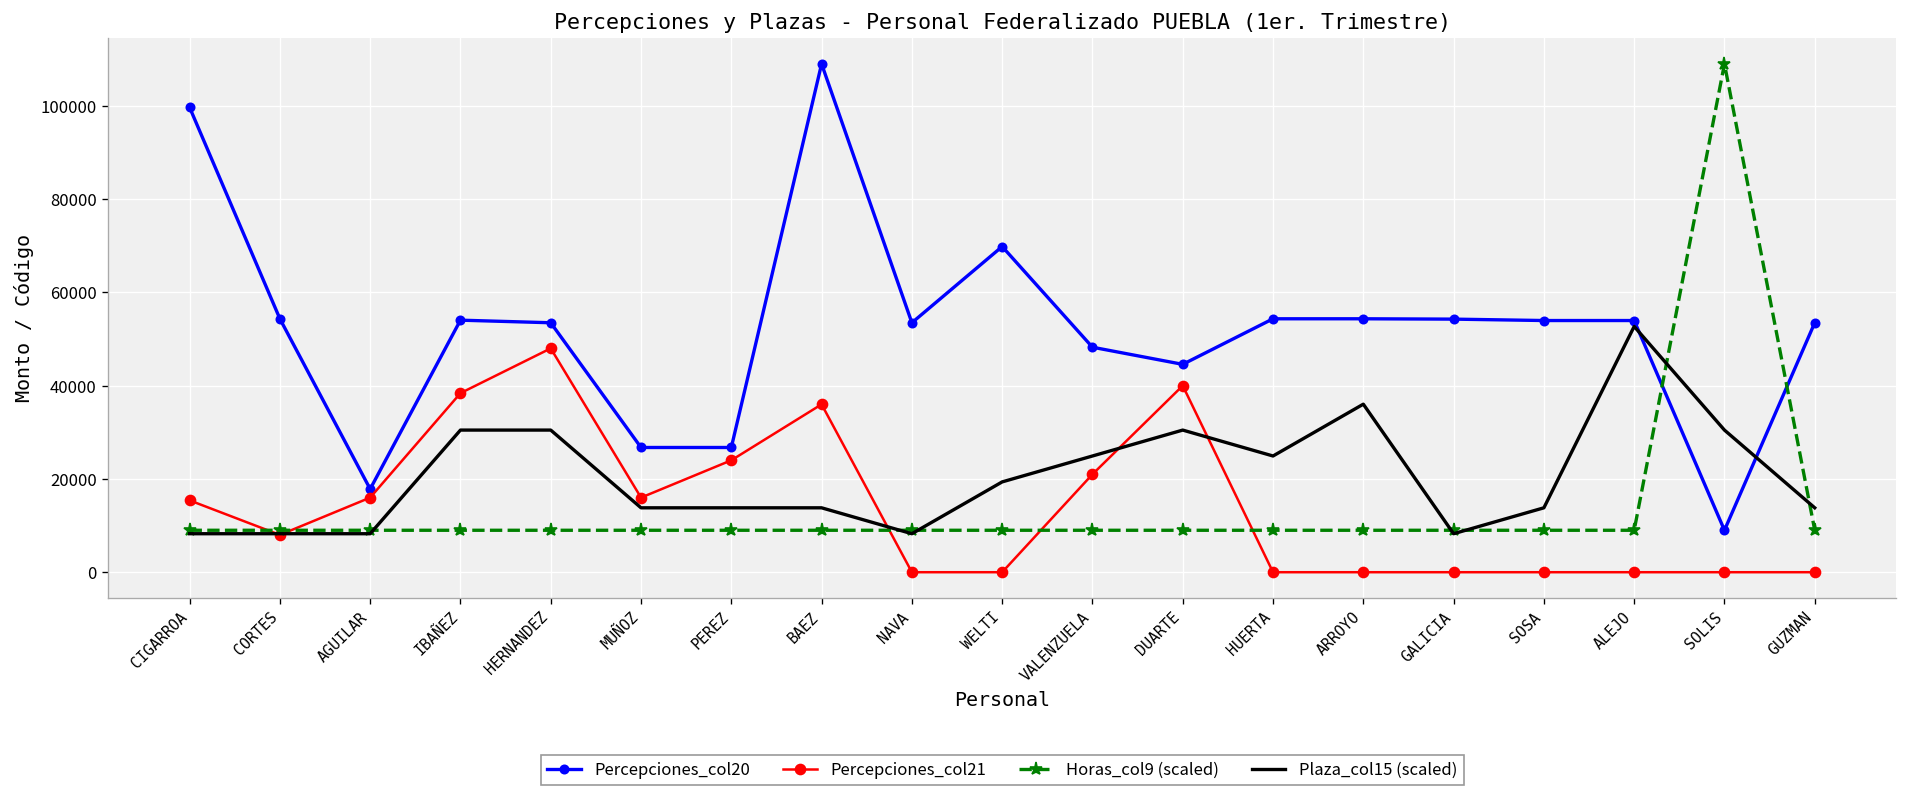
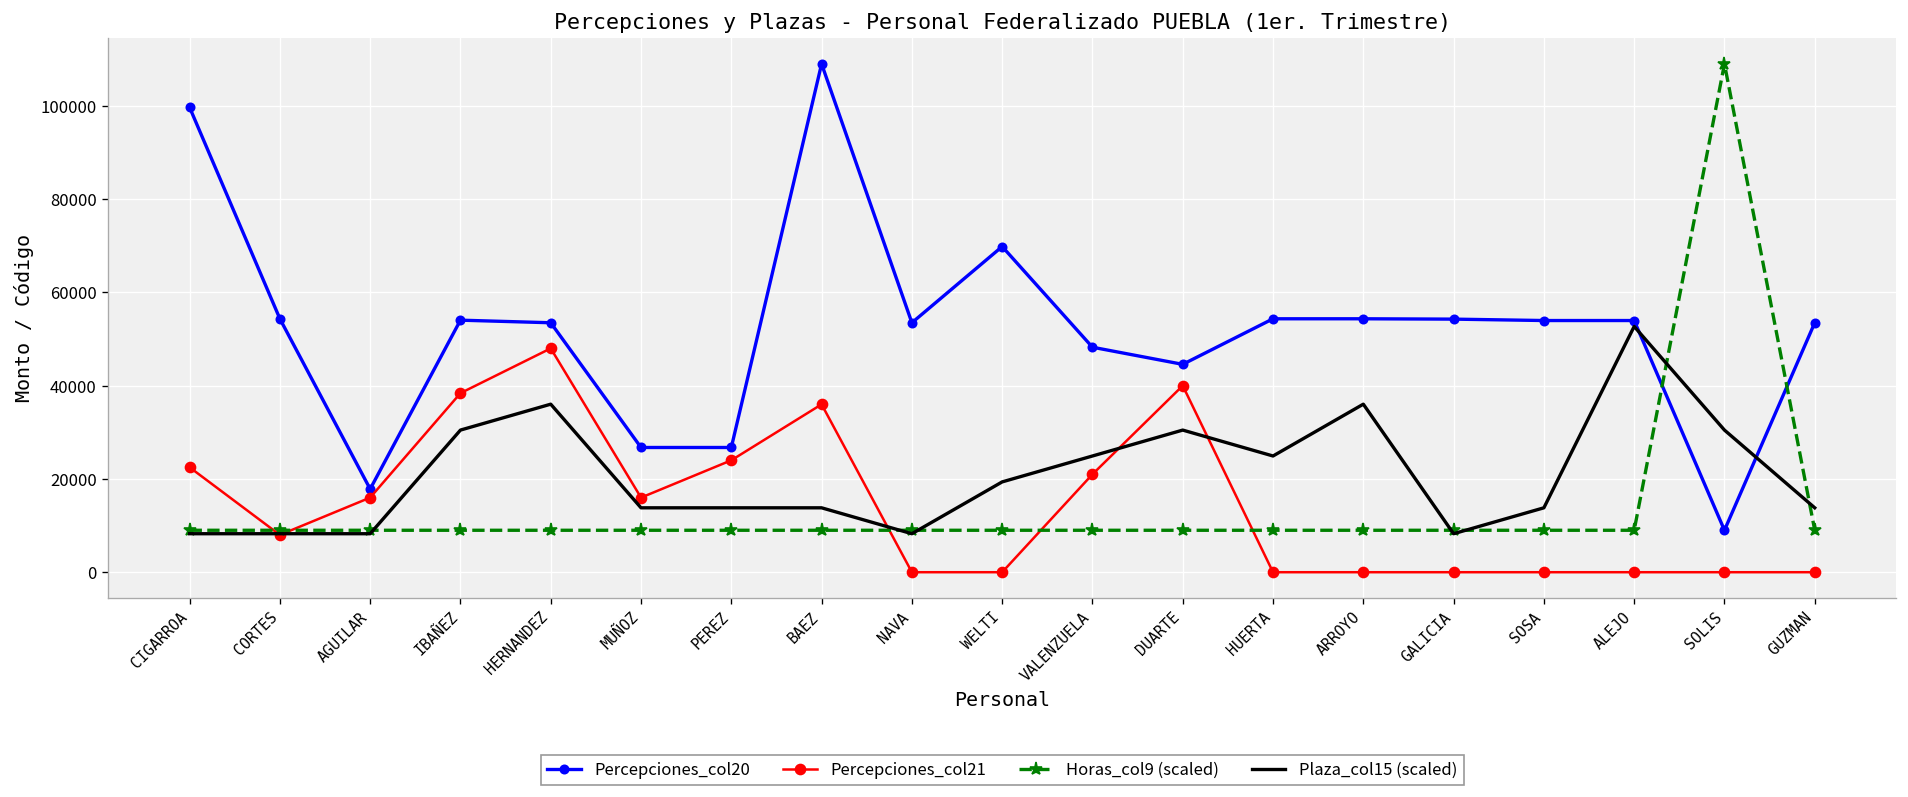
Percepciones_col21, CIGARROA: 15000 -> 23000
Plaza_col15 (scaled), HERNANDEZ: 30000 -> 36000
